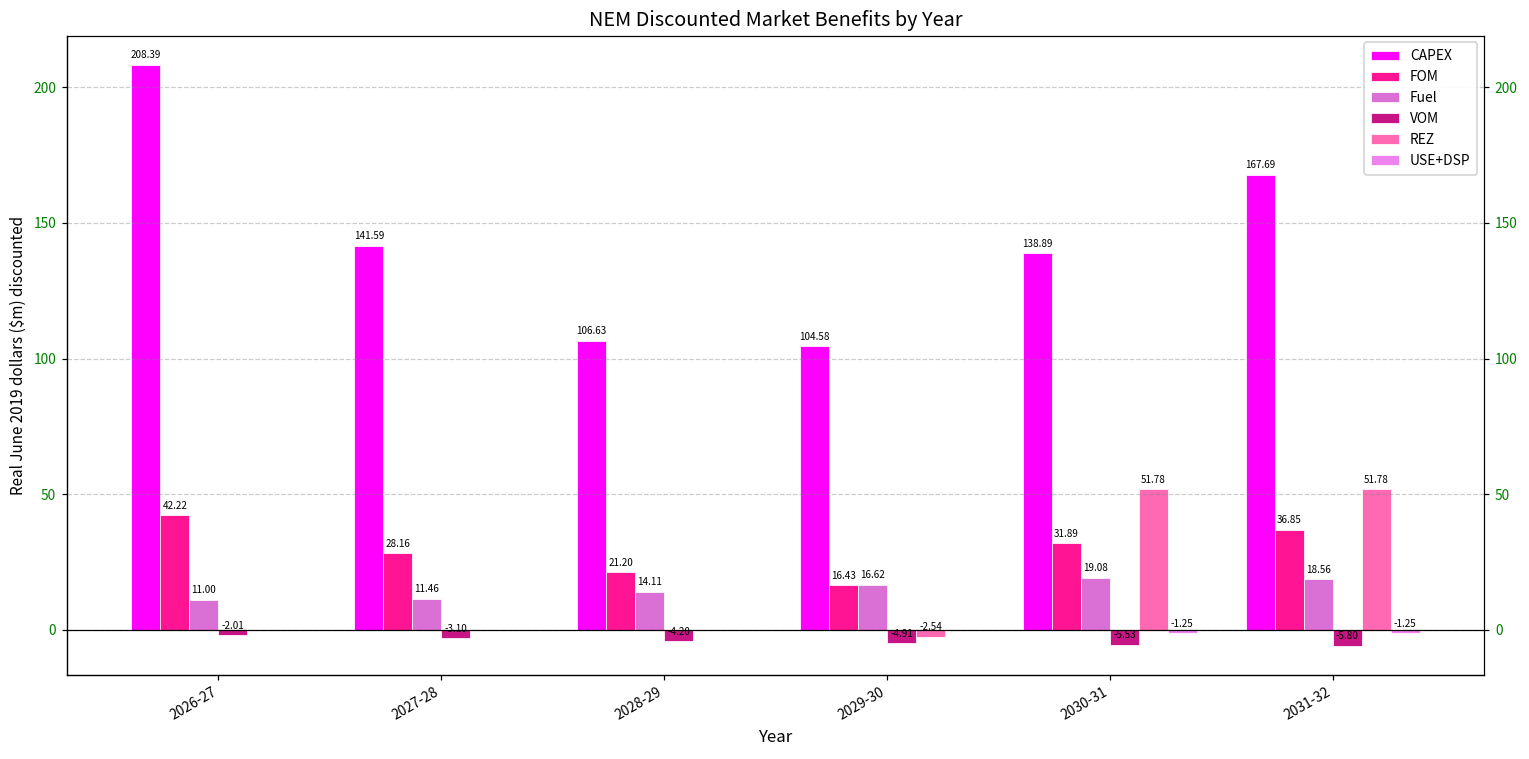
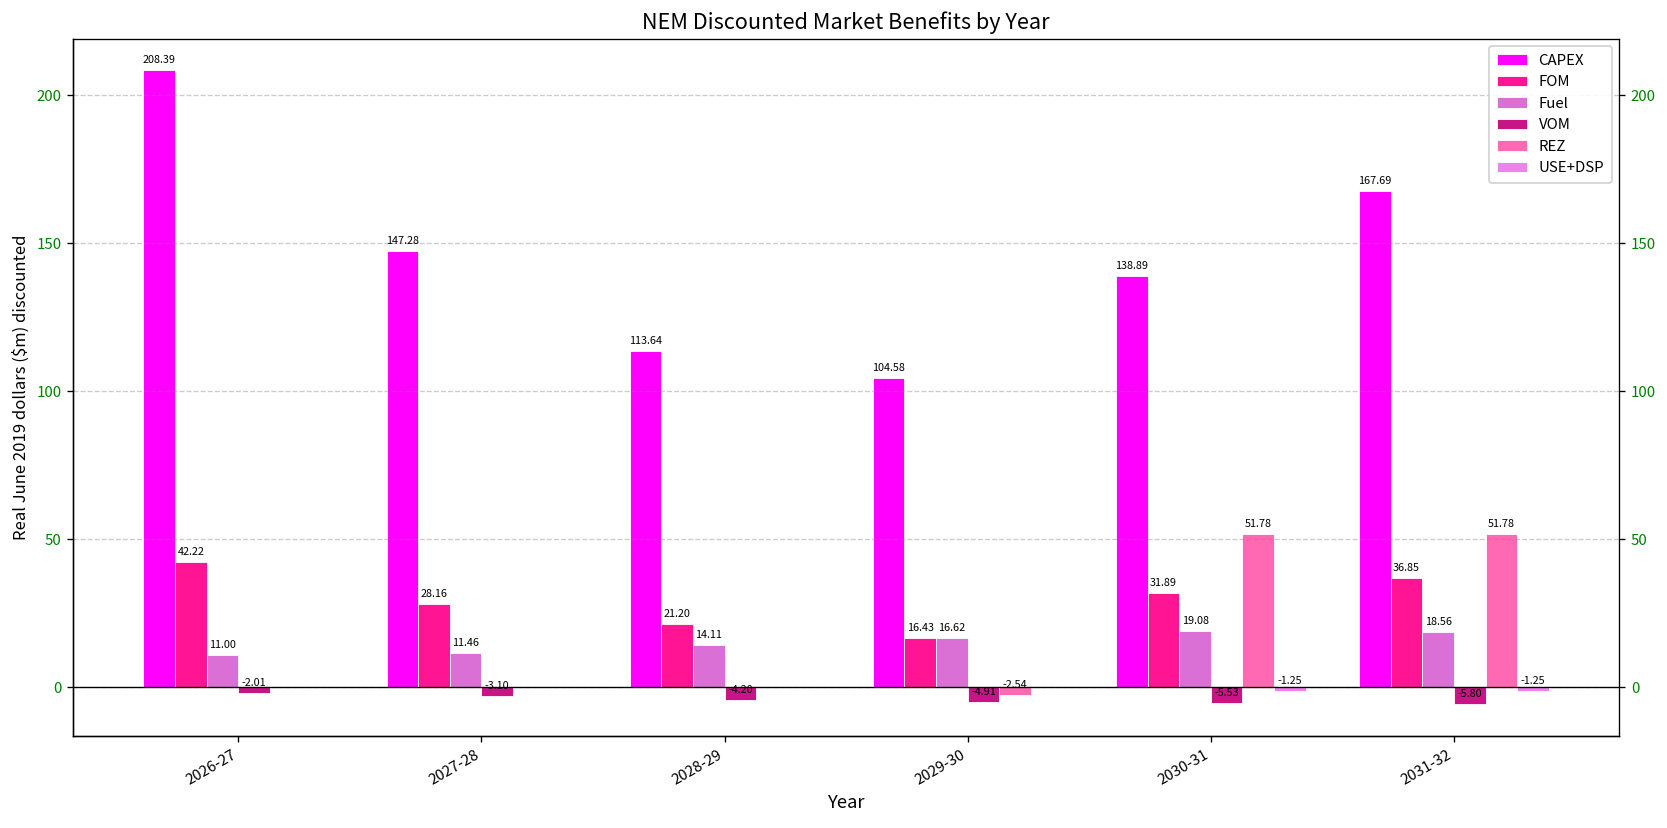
CAPEX, 2027-28: 141.59 -> 147.28
CAPEX, 2028-29: 106.63 -> 113.64
